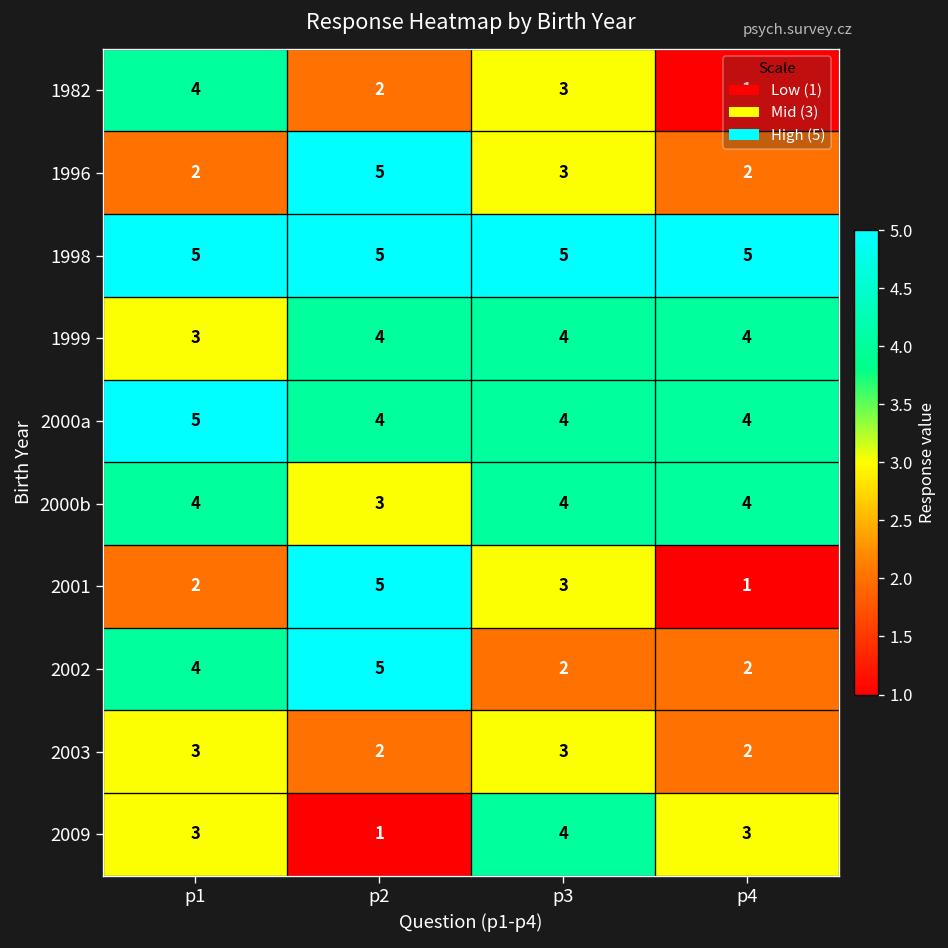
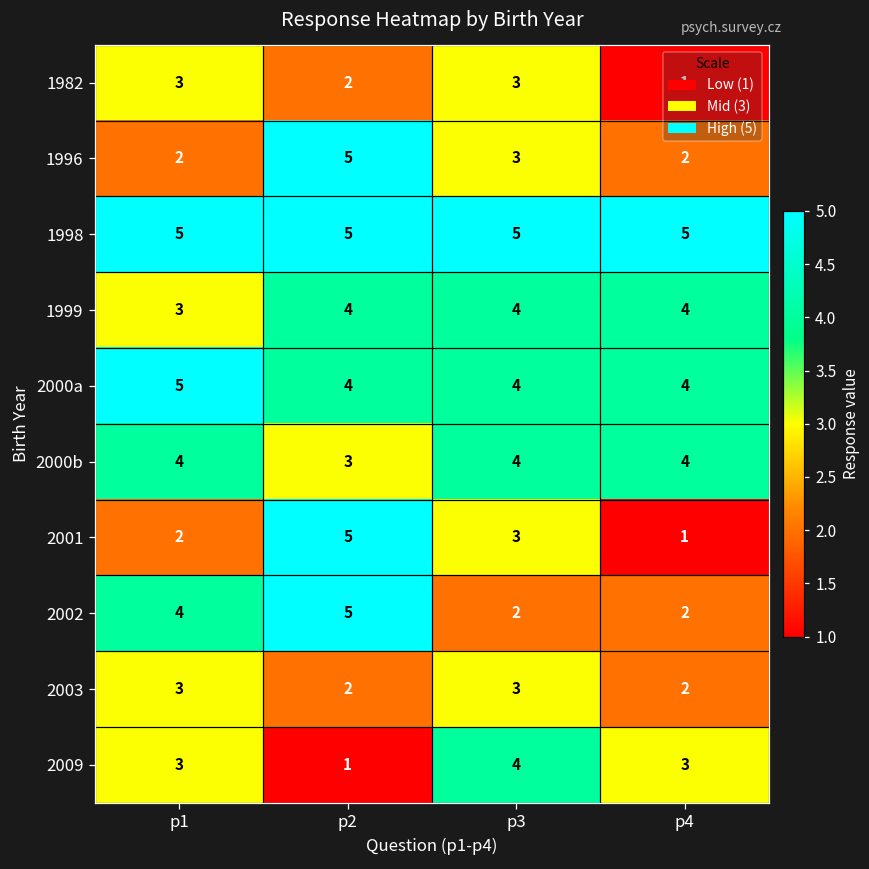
1982, p1: 4 -> 3
